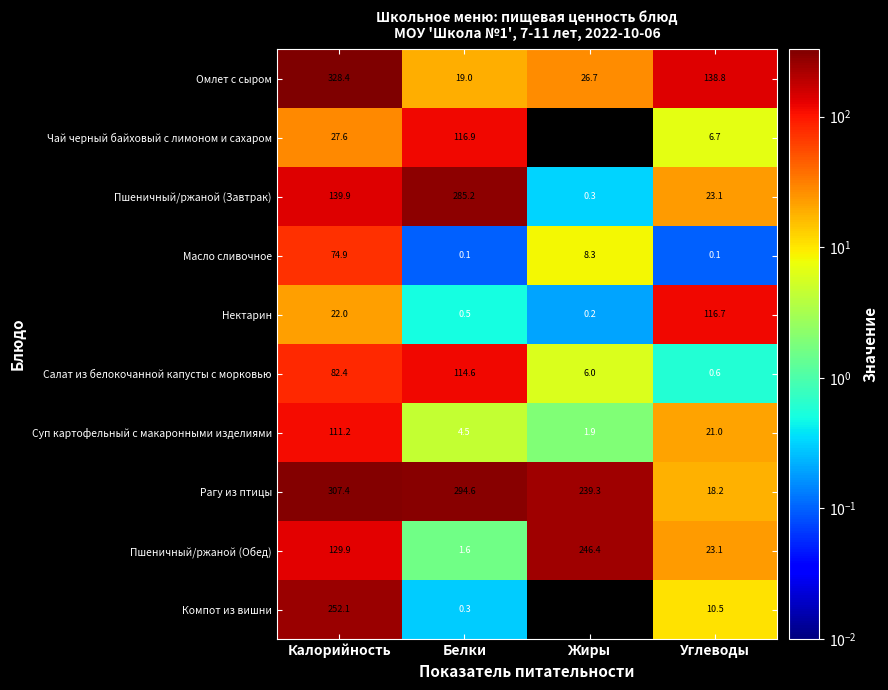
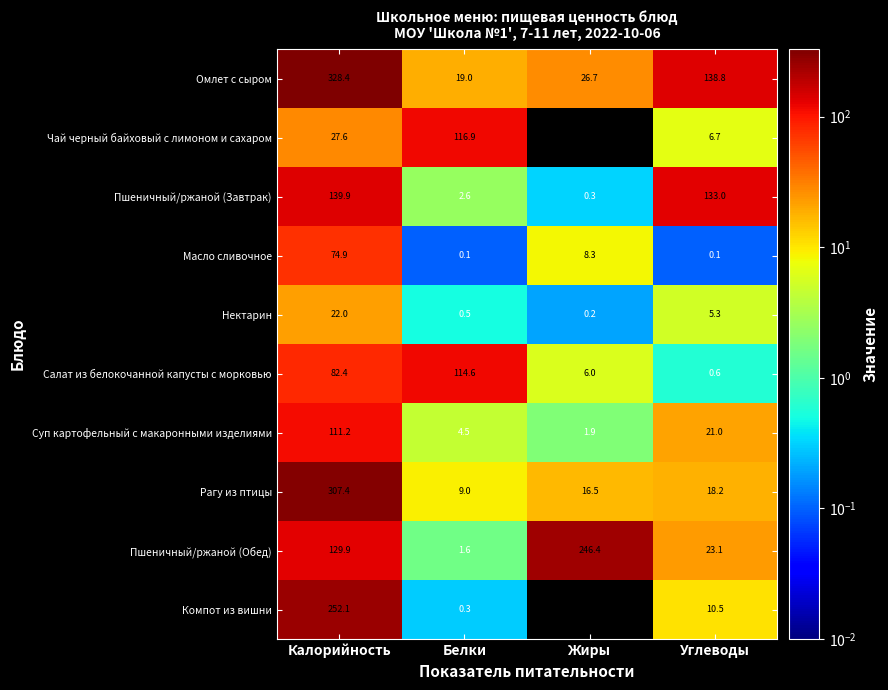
Пшеничный/ржаной (Завтрак), Белки: 285.2 -> 2.6
Пшеничный/ржаной (Завтрак), Углеводы: 23.1 -> 133.0
Нектарин, Углеводы: 116.7 -> 5.3
Рагу из птицы, Белки: 294.6 -> 9.0
Рагу из птицы, Жиры: 239.3 -> 16.5
